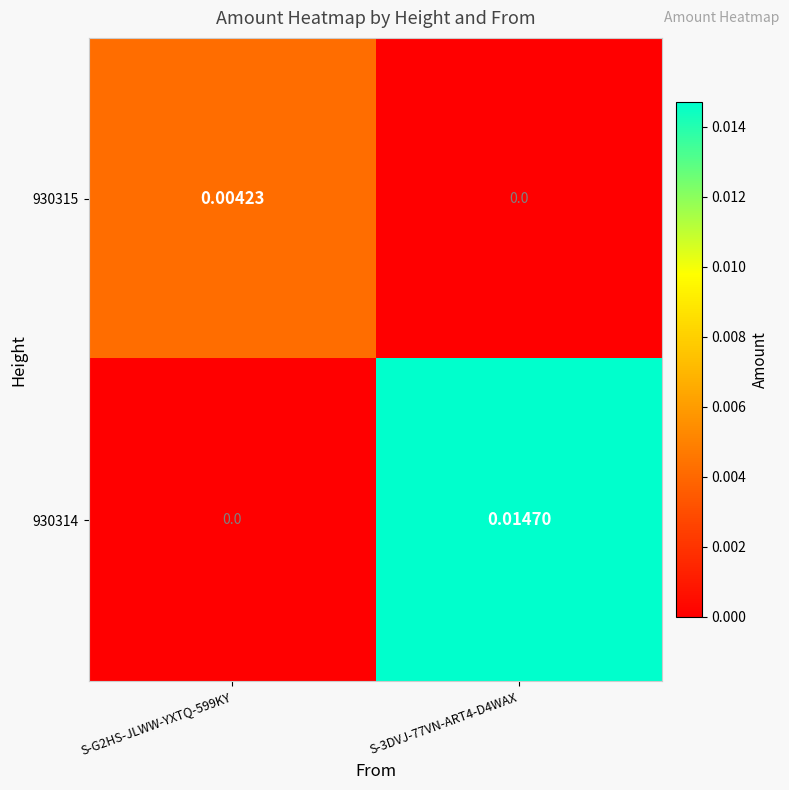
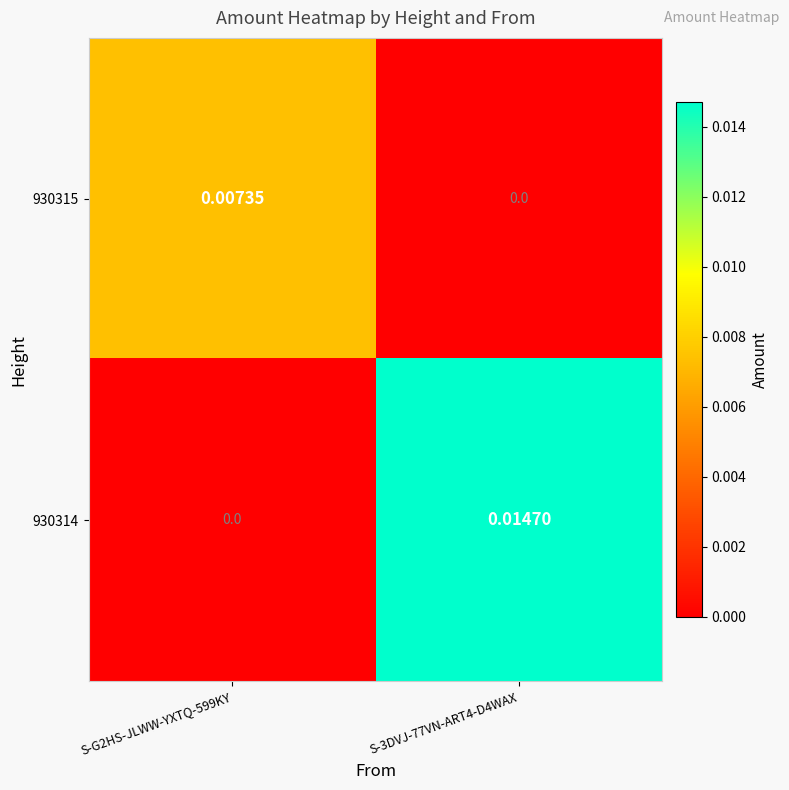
930315, S-G2HS-JLWW-YXTQ-599KY: 0.00423 -> 0.00735
